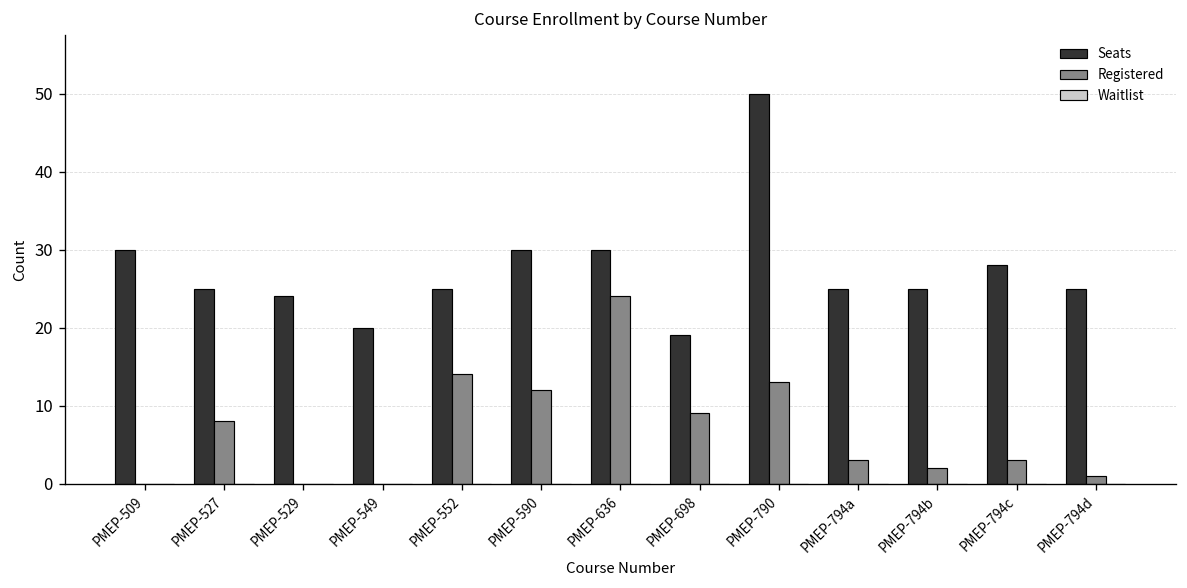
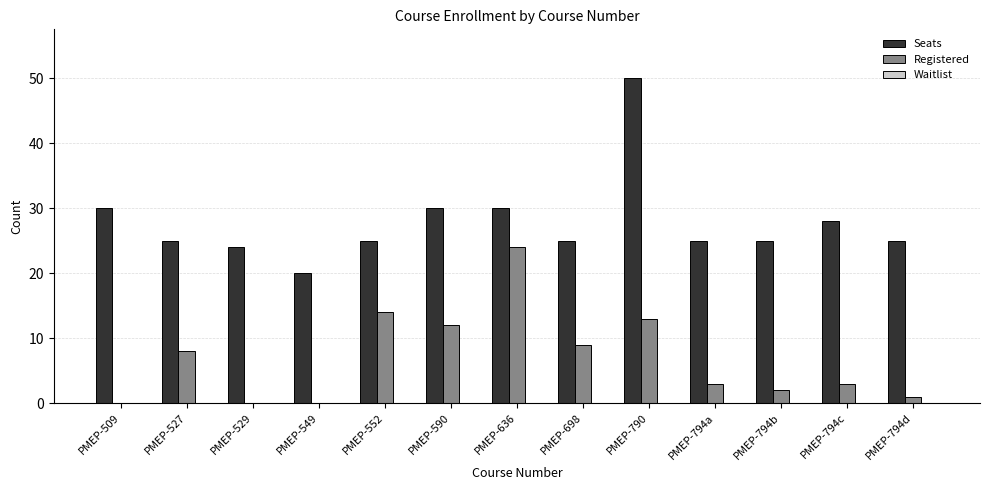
Seats, PMEP-698: 19 -> 25
